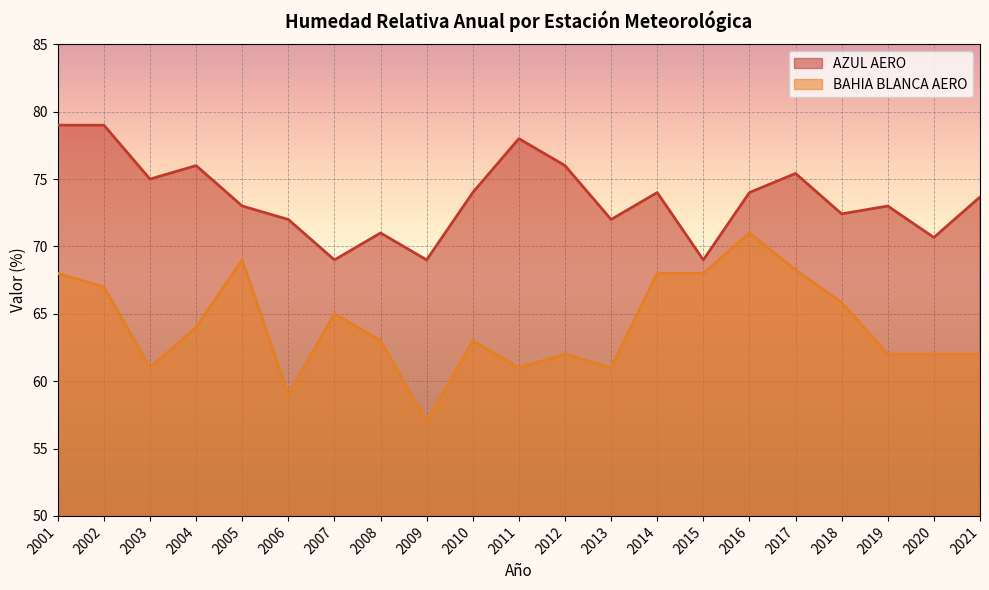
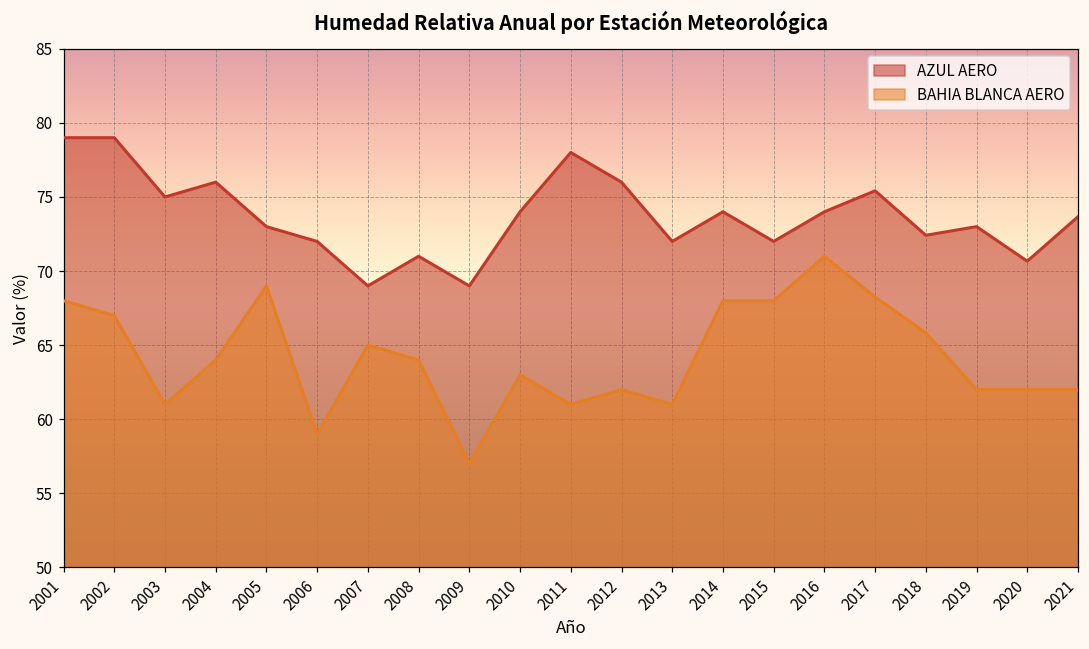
BAHIA BLANCA AERO, 2008: 63 -> 64
AZUL AERO, 2015: 69 -> 72
